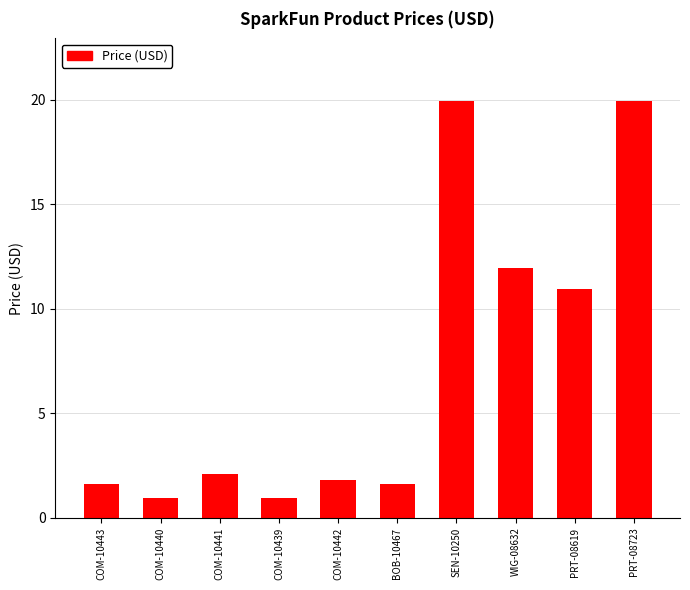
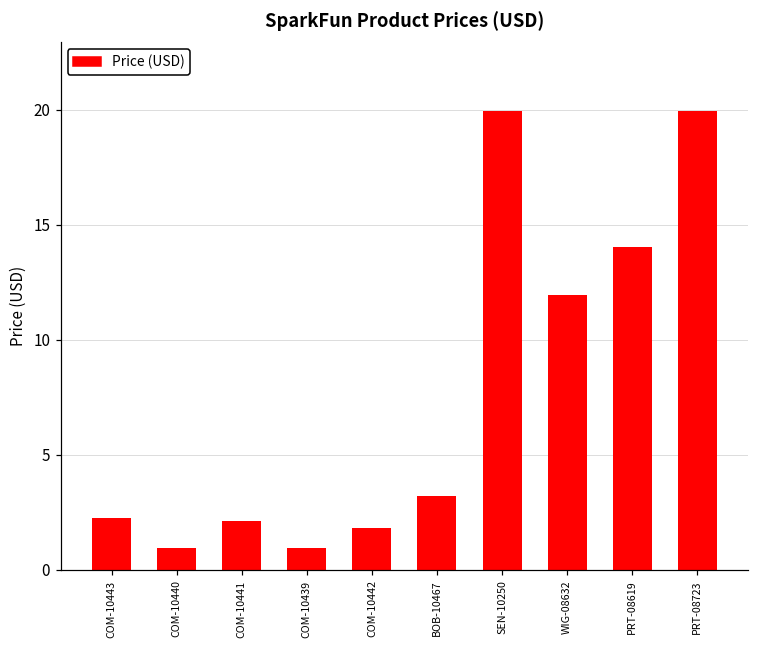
COM-10443: 1.6 -> 2.3
BOB-10467: 1.6 -> 3.2
PRT-08619: 11.0 -> 14.0
